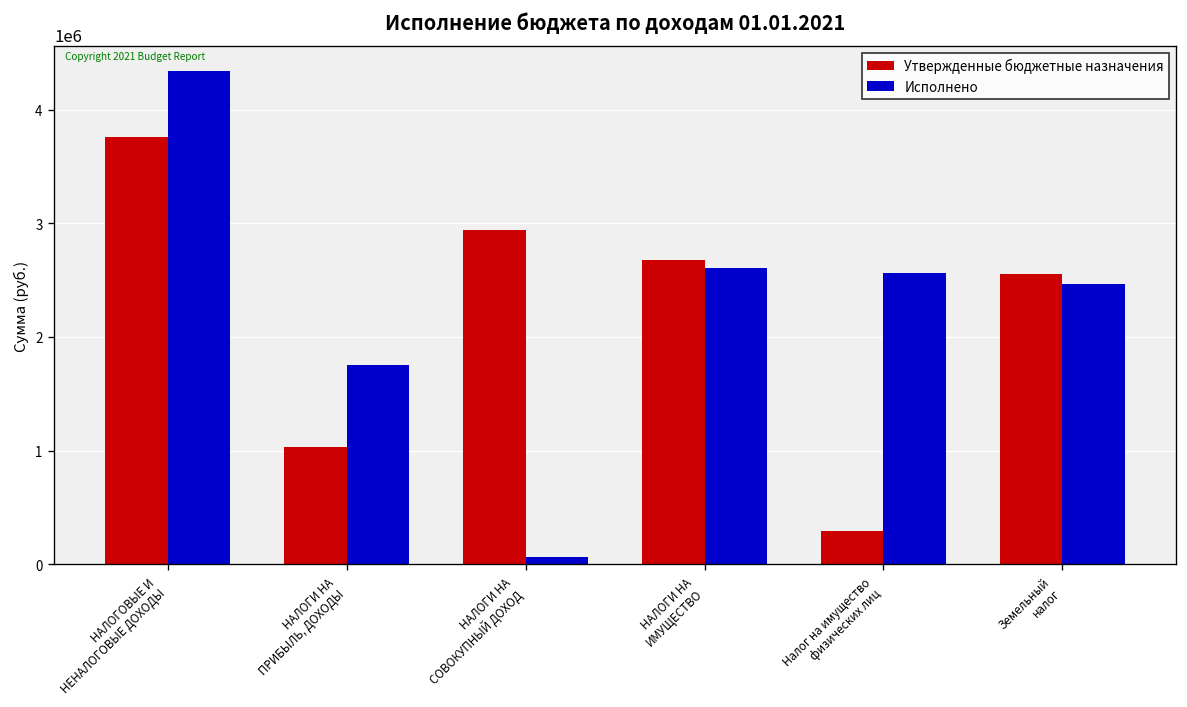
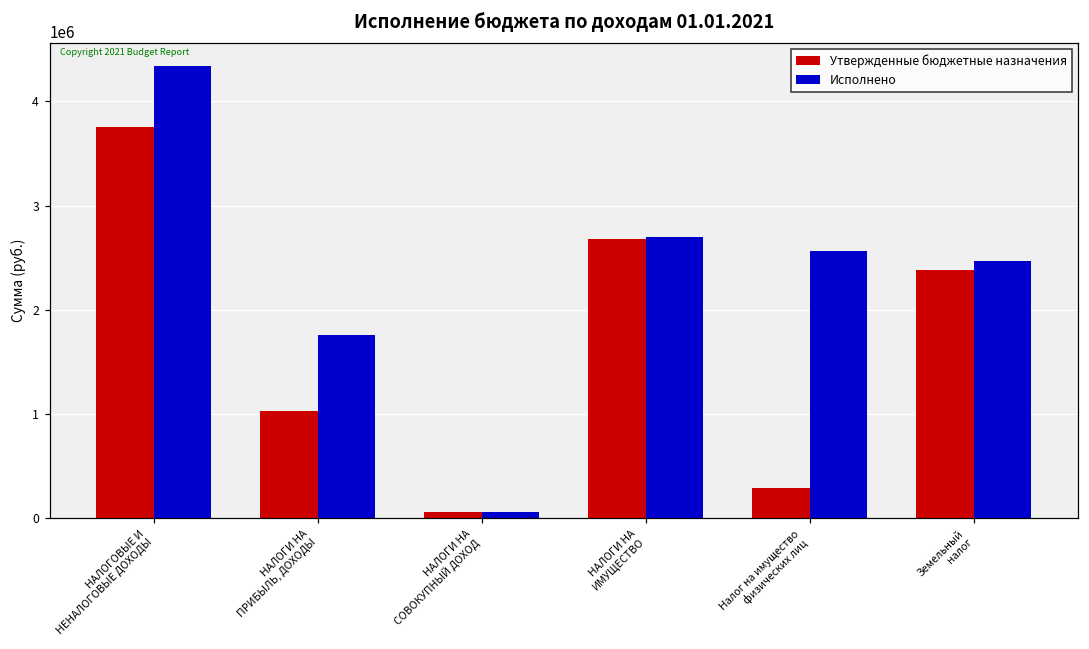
Утвержденные бюджетные назначения, НАЛОГИ НА СОВОКУПНЫЙ ДОХОД: 2900000 -> 100000
Исполнено, НАЛОГИ НА ИМУЩЕСТВО: 2600000 -> 2700000
Утвержденные бюджетные назначения, Земельный налог: 2600000 -> 2400000
